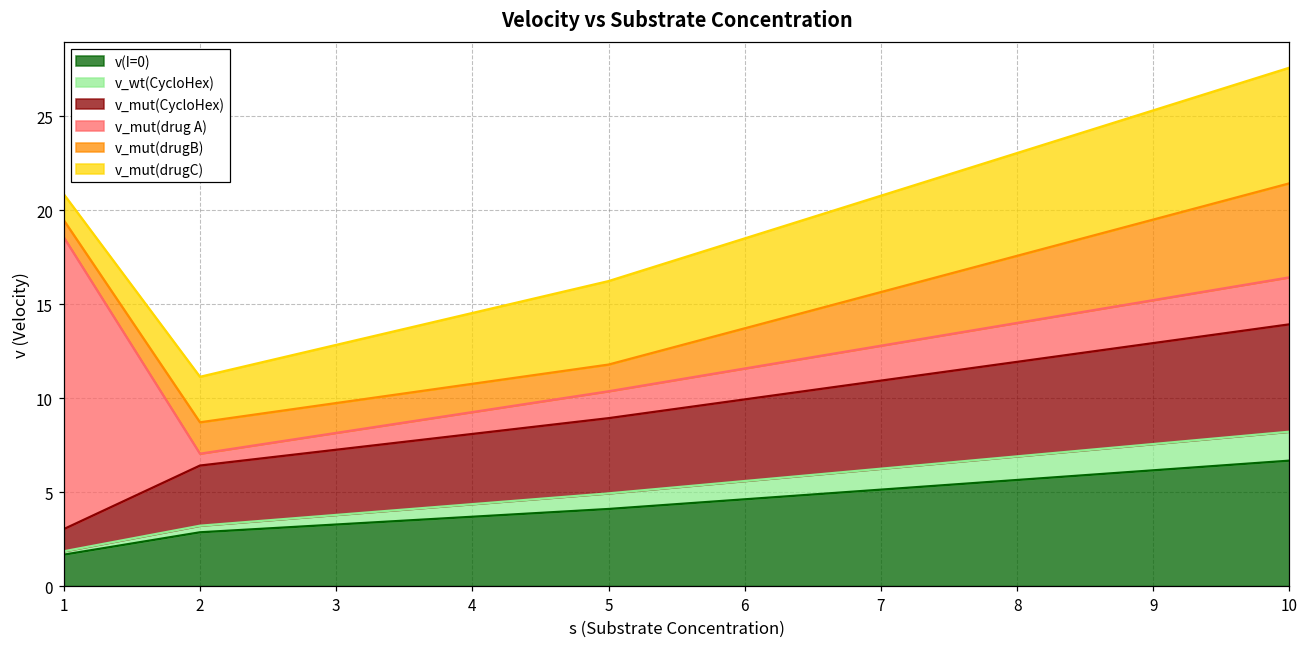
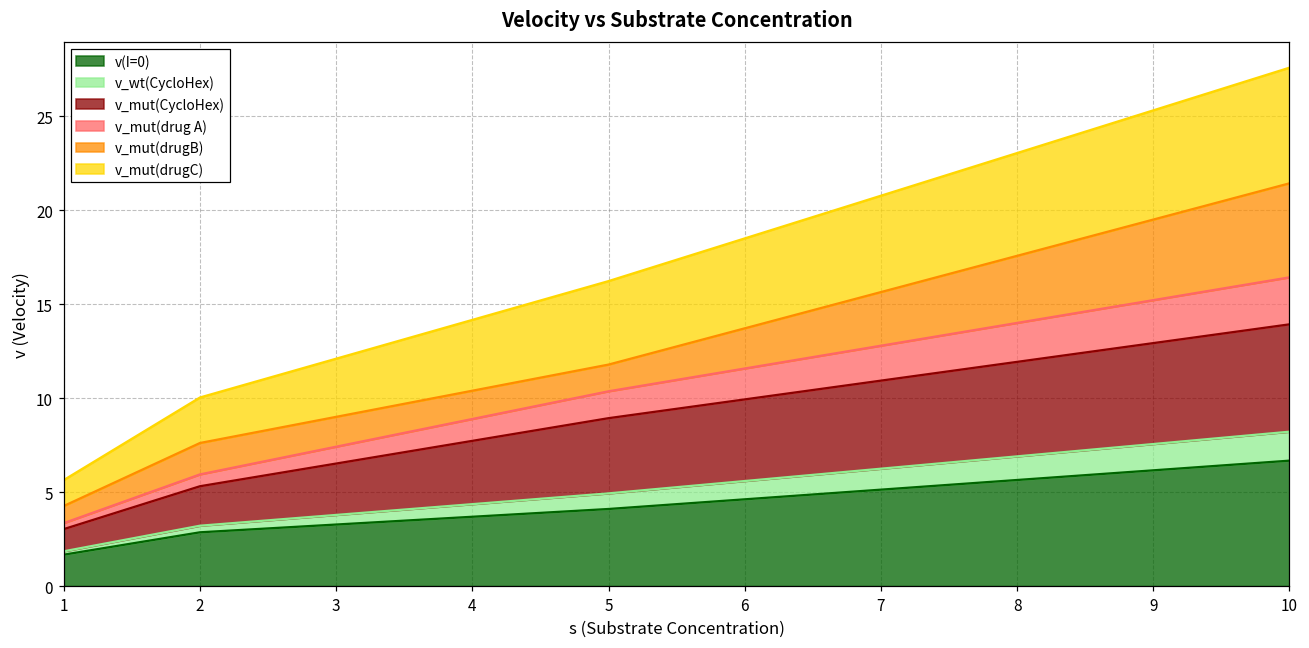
v_mut(drug A), 1: 15.5 -> 0.3
v_mut(CycloHex), 2: 3.2 -> 2.1
